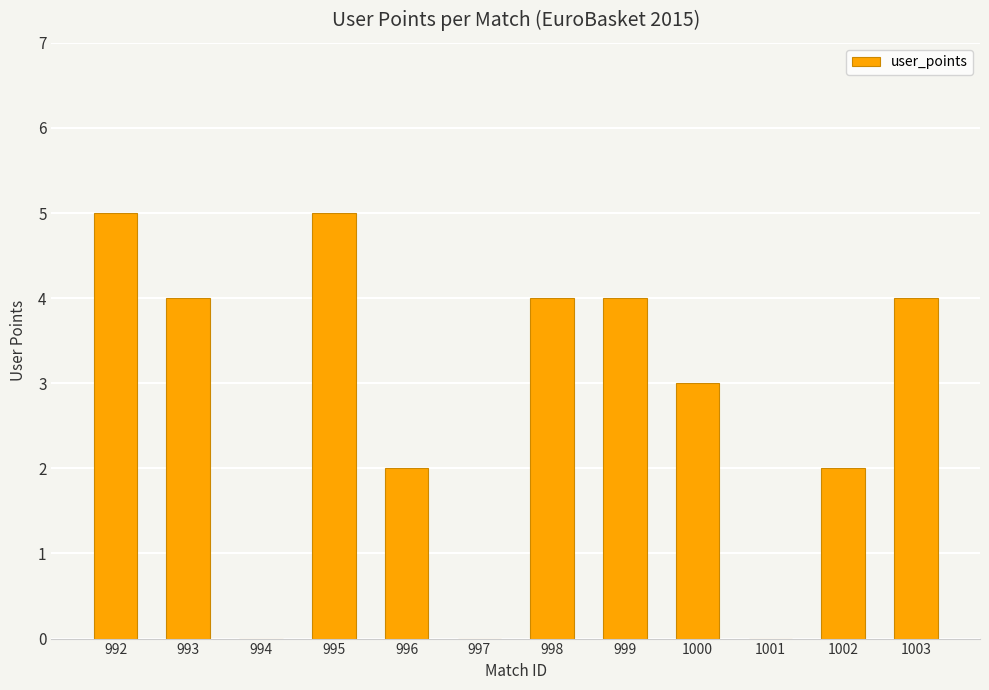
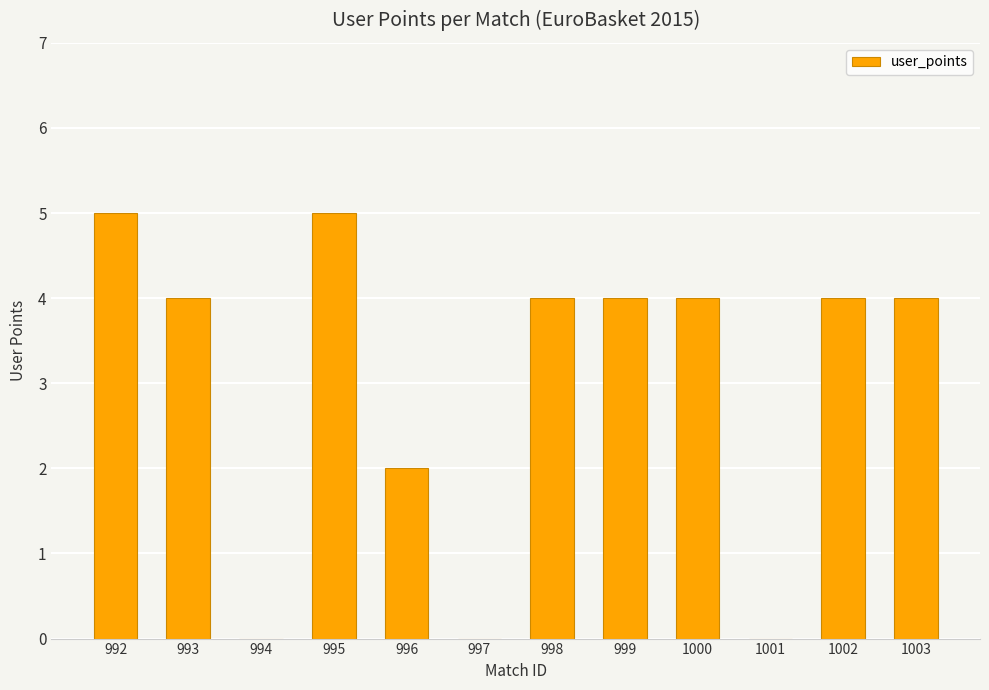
1000: 3 -> 4
1002: 2 -> 4
